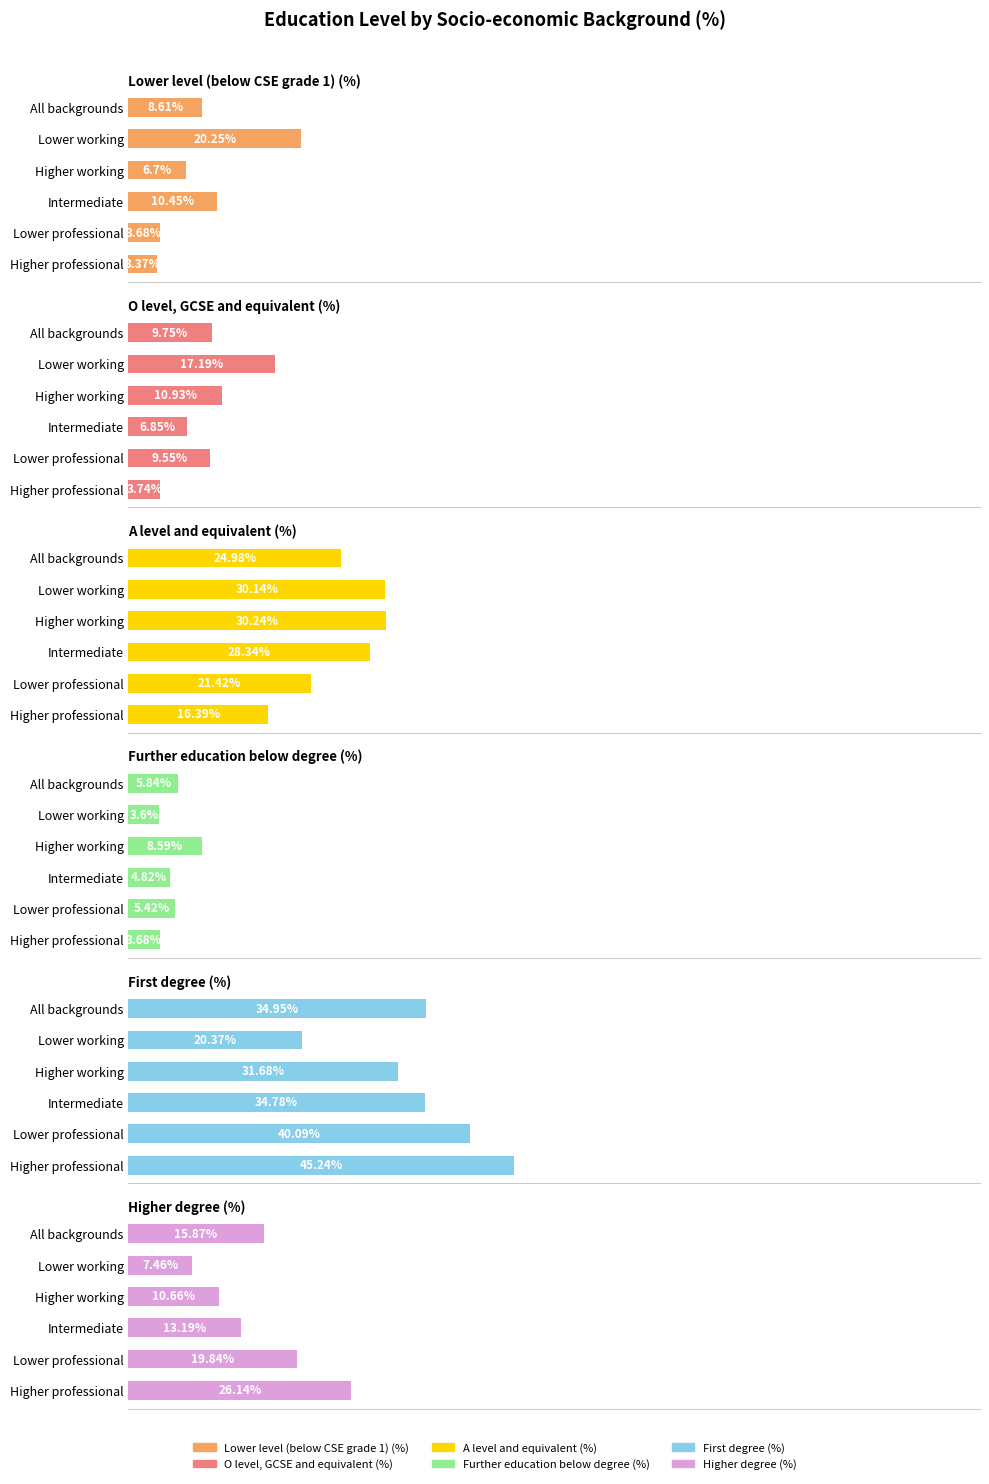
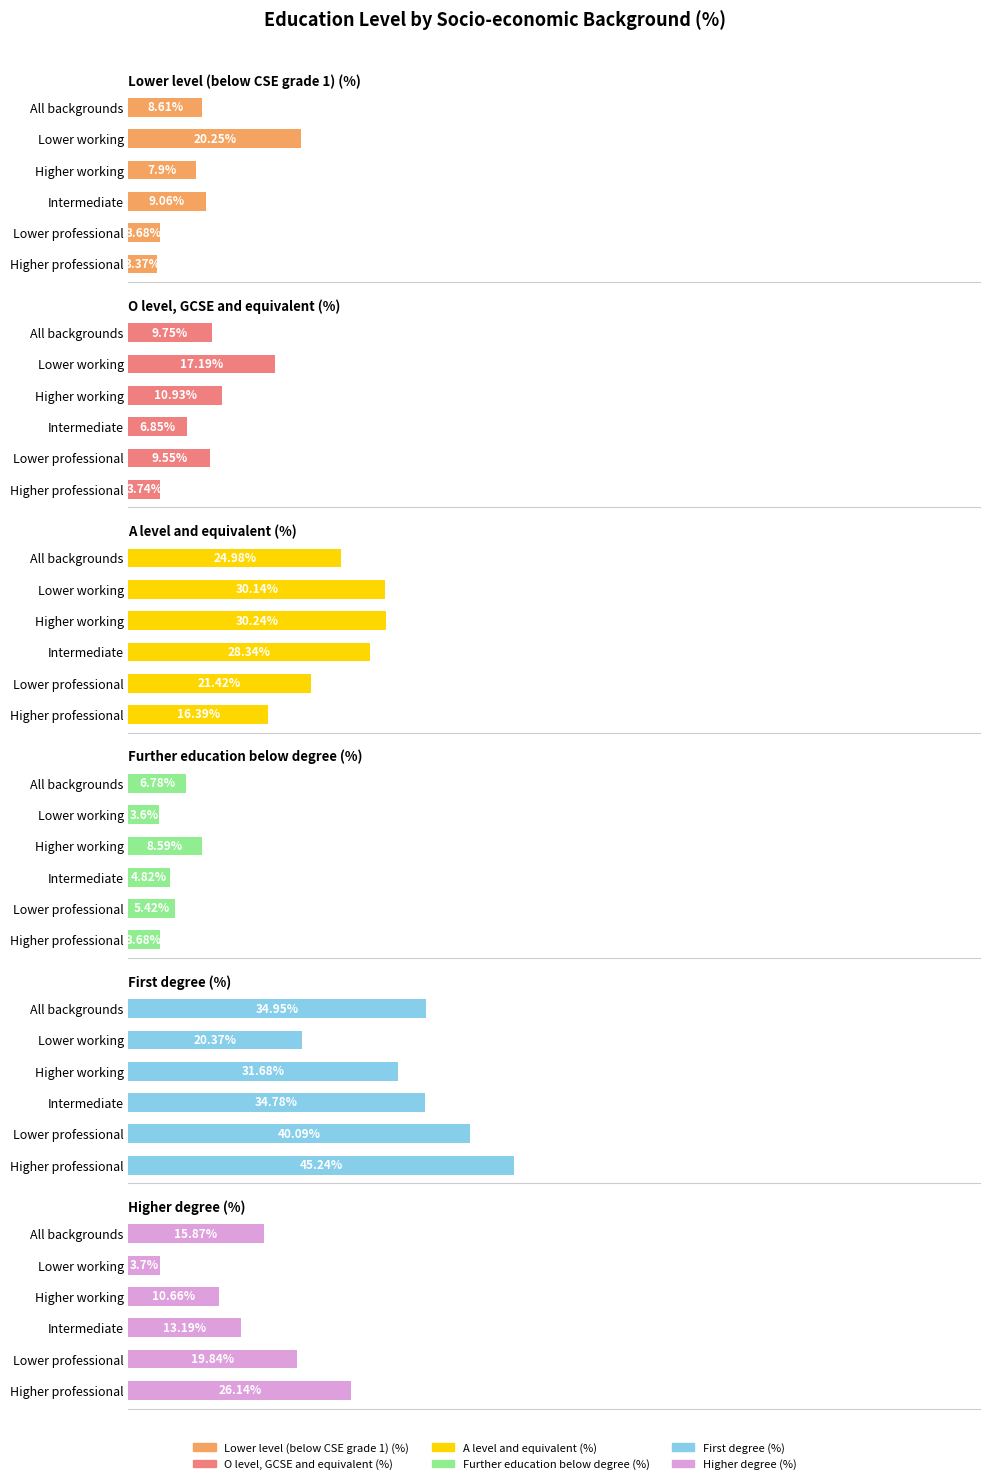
Lower level (below CSE grade 1) (%), Higher working: 6.7% -> 7.9%
Lower level (below CSE grade 1) (%), Intermediate: 10.45% -> 9.06%
Further education below degree (%), All backgrounds: 5.84% -> 6.78%
Higher degree (%), Lower working: 7.46% -> 3.7%
